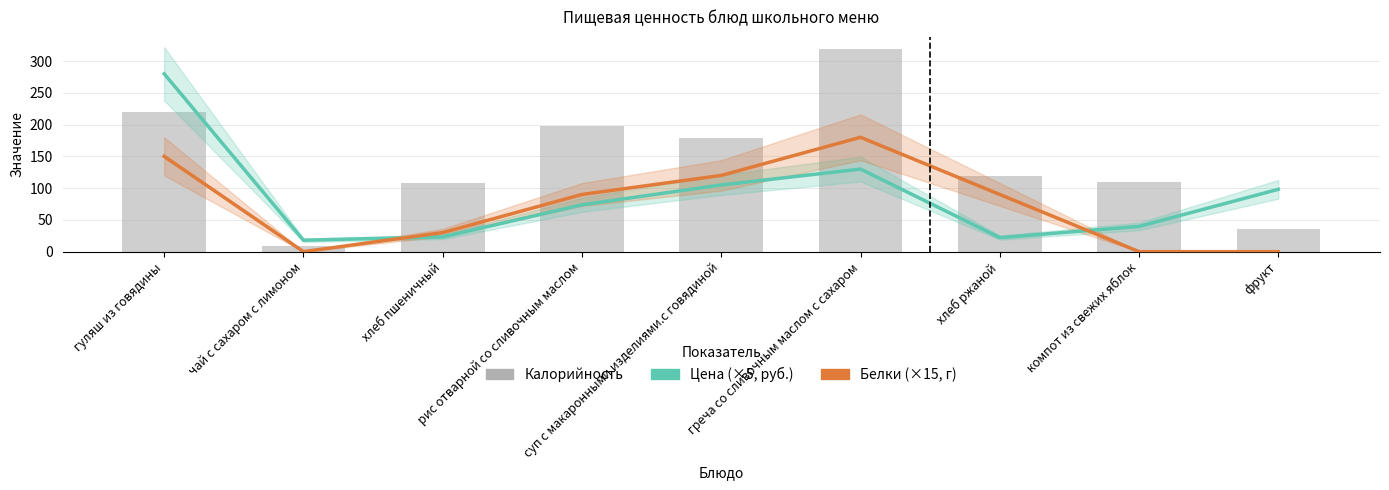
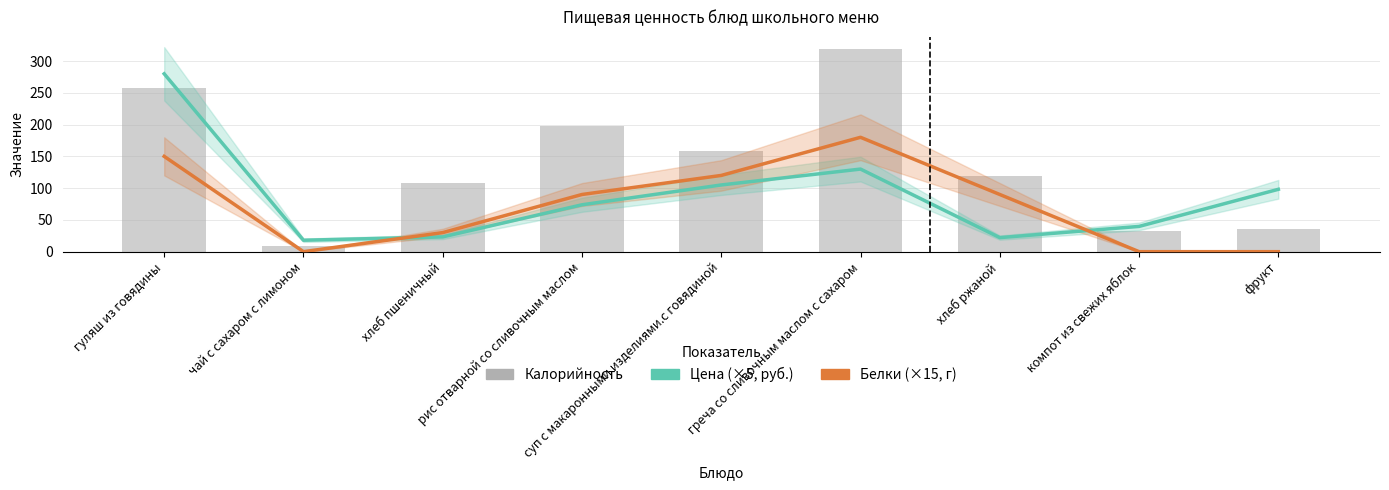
Калорийность, гуляш из говядины: 220 -> 260
Калорийность, суп с макаронными изделиями.с говядиной: 180 -> 160
Калорийность, компот из свежих яблок: 110 -> 30
